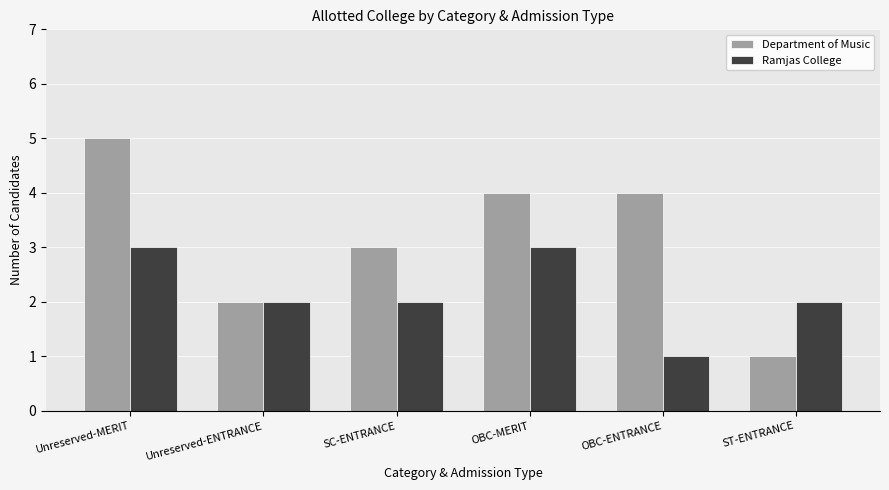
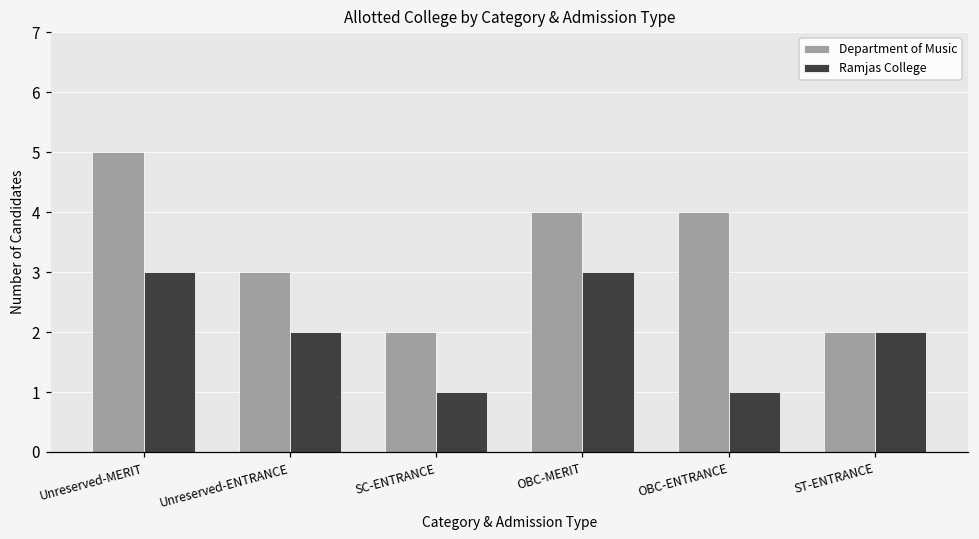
Department of Music, Unreserved-ENTRANCE: 2 -> 3
Department of Music, SC-ENTRANCE: 3 -> 2
Ramjas College, SC-ENTRANCE: 2 -> 1
Department of Music, ST-ENTRANCE: 1 -> 2
